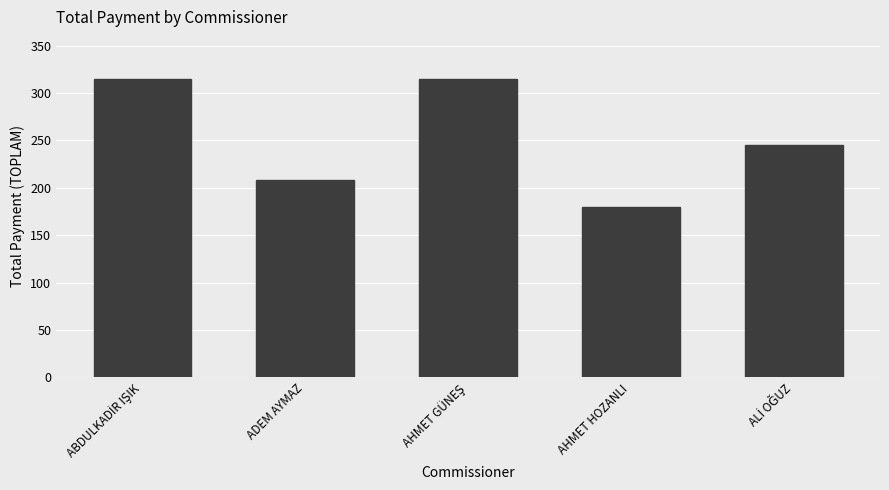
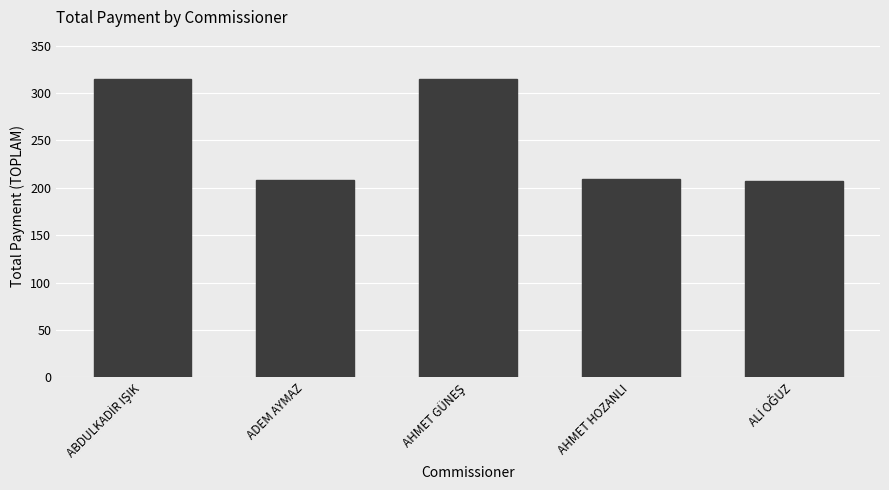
AHMET HOZANLI: 180 -> 210
ALİ OĞUZ: 240 -> 210
